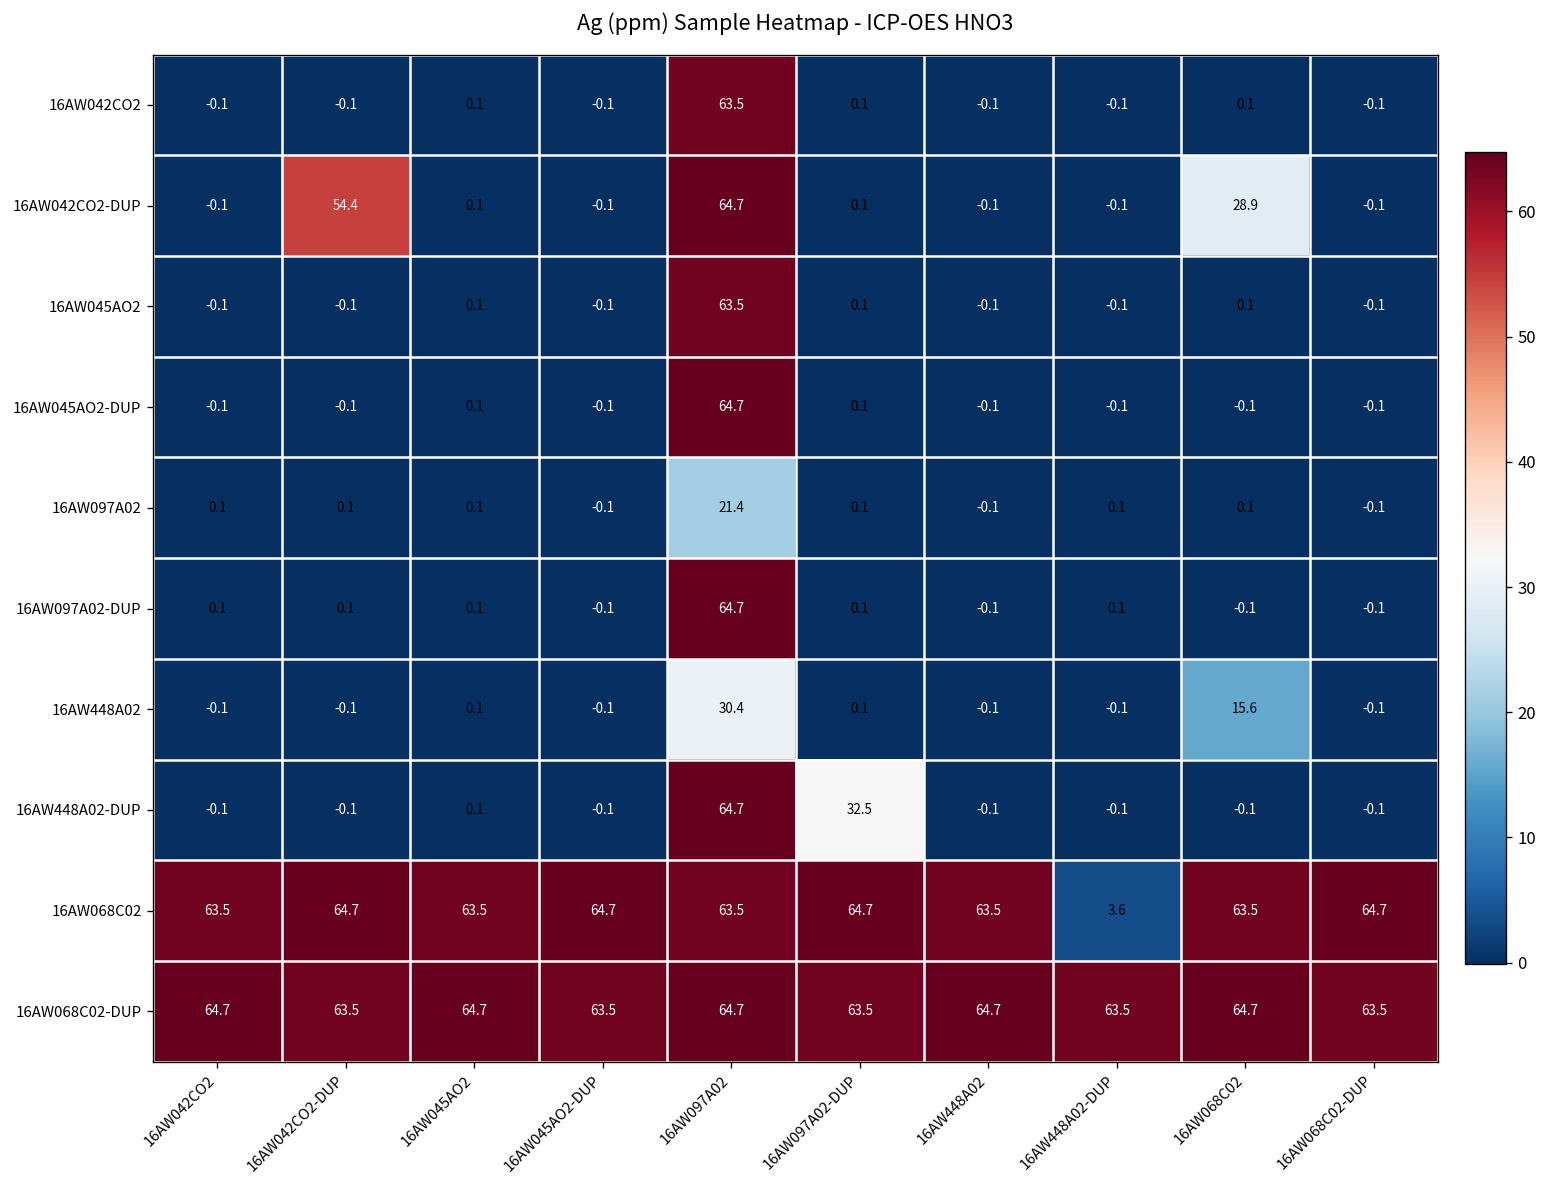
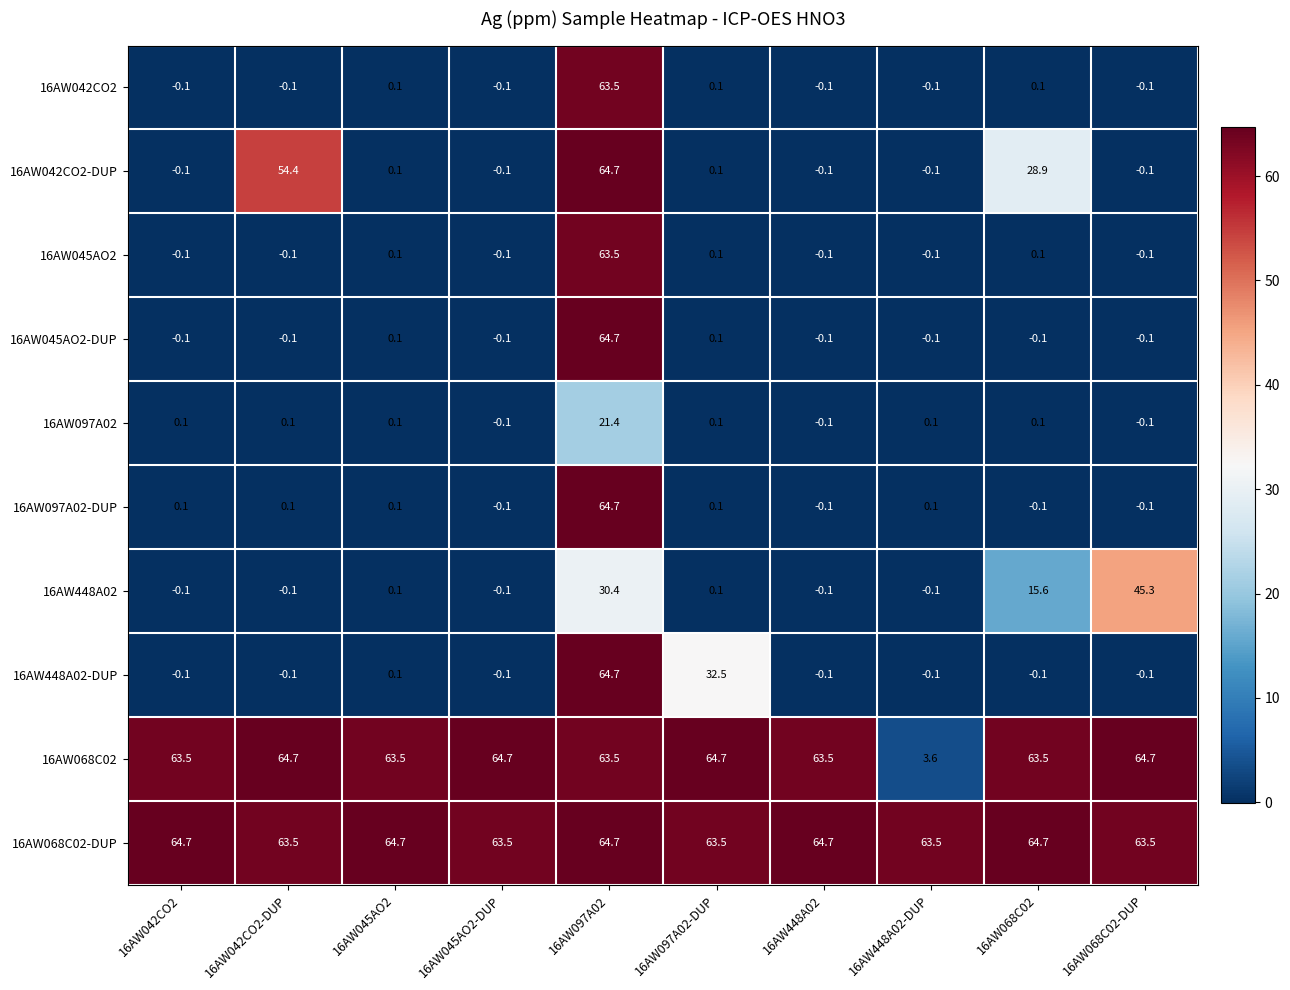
16AW448A02, 16AW068C02-DUP: -0.1 -> 45.3
